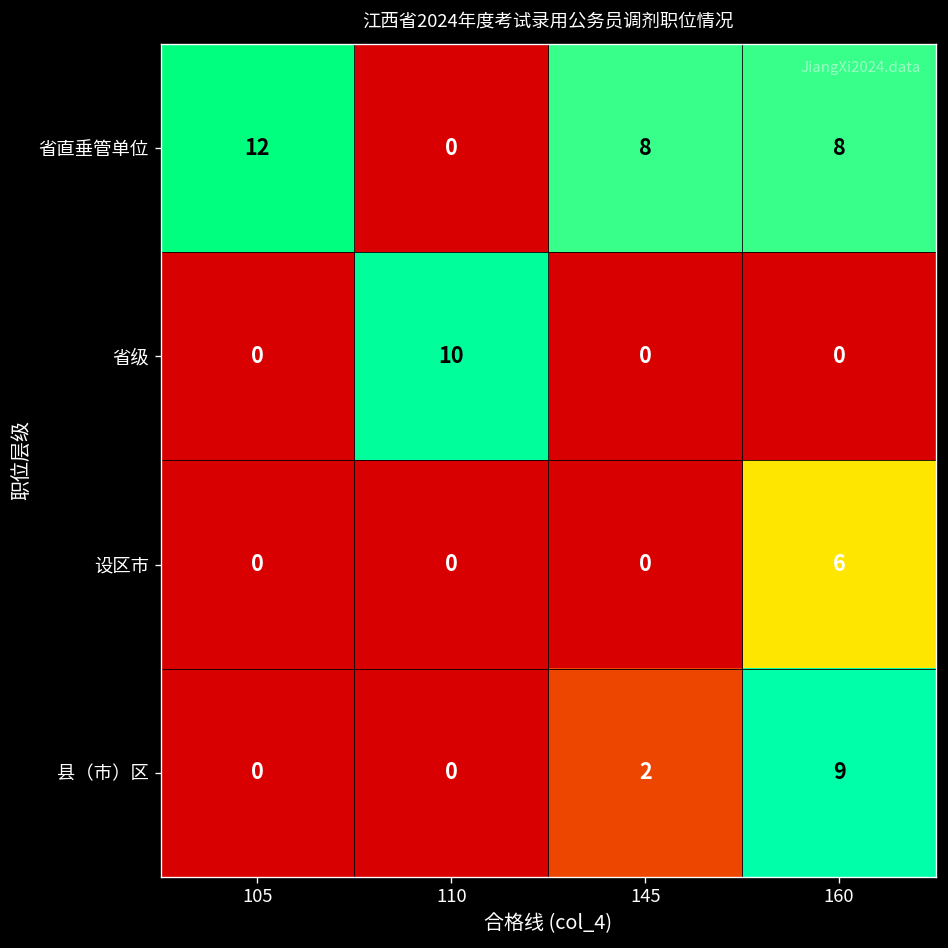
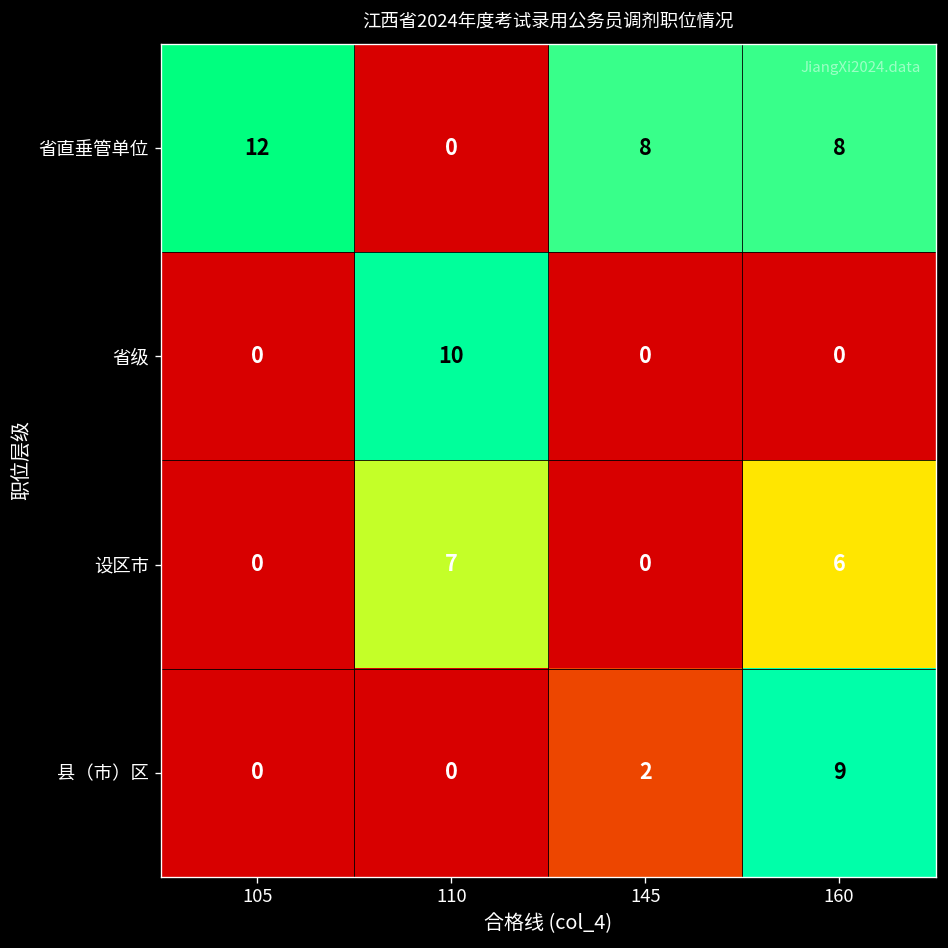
设区市, 110: 0 -> 7
